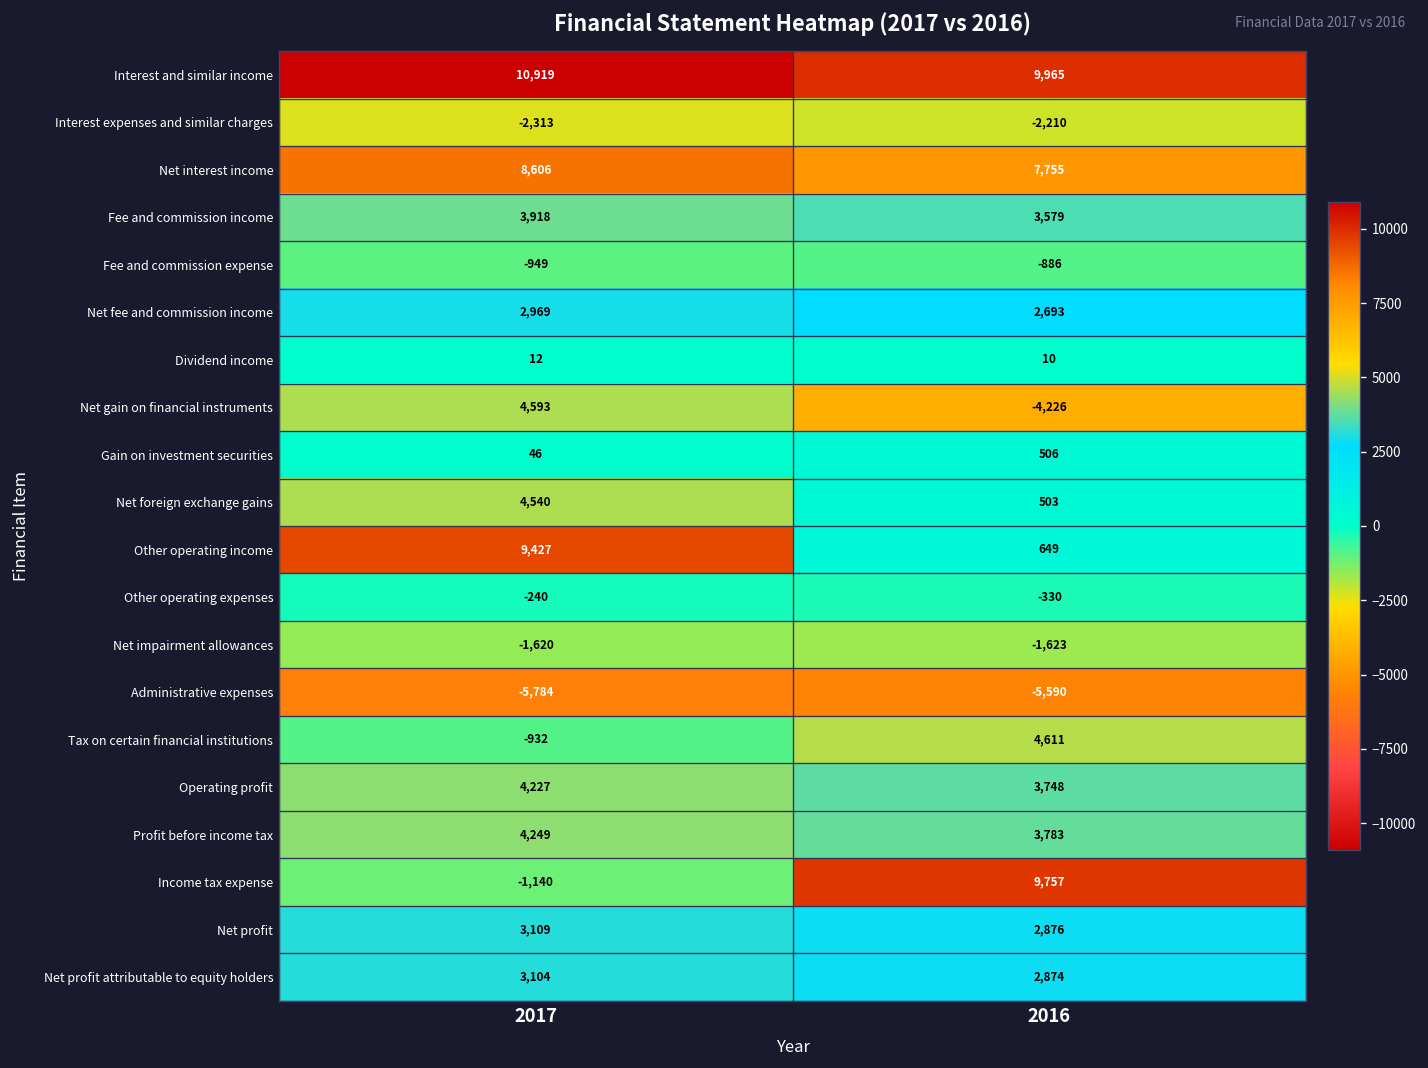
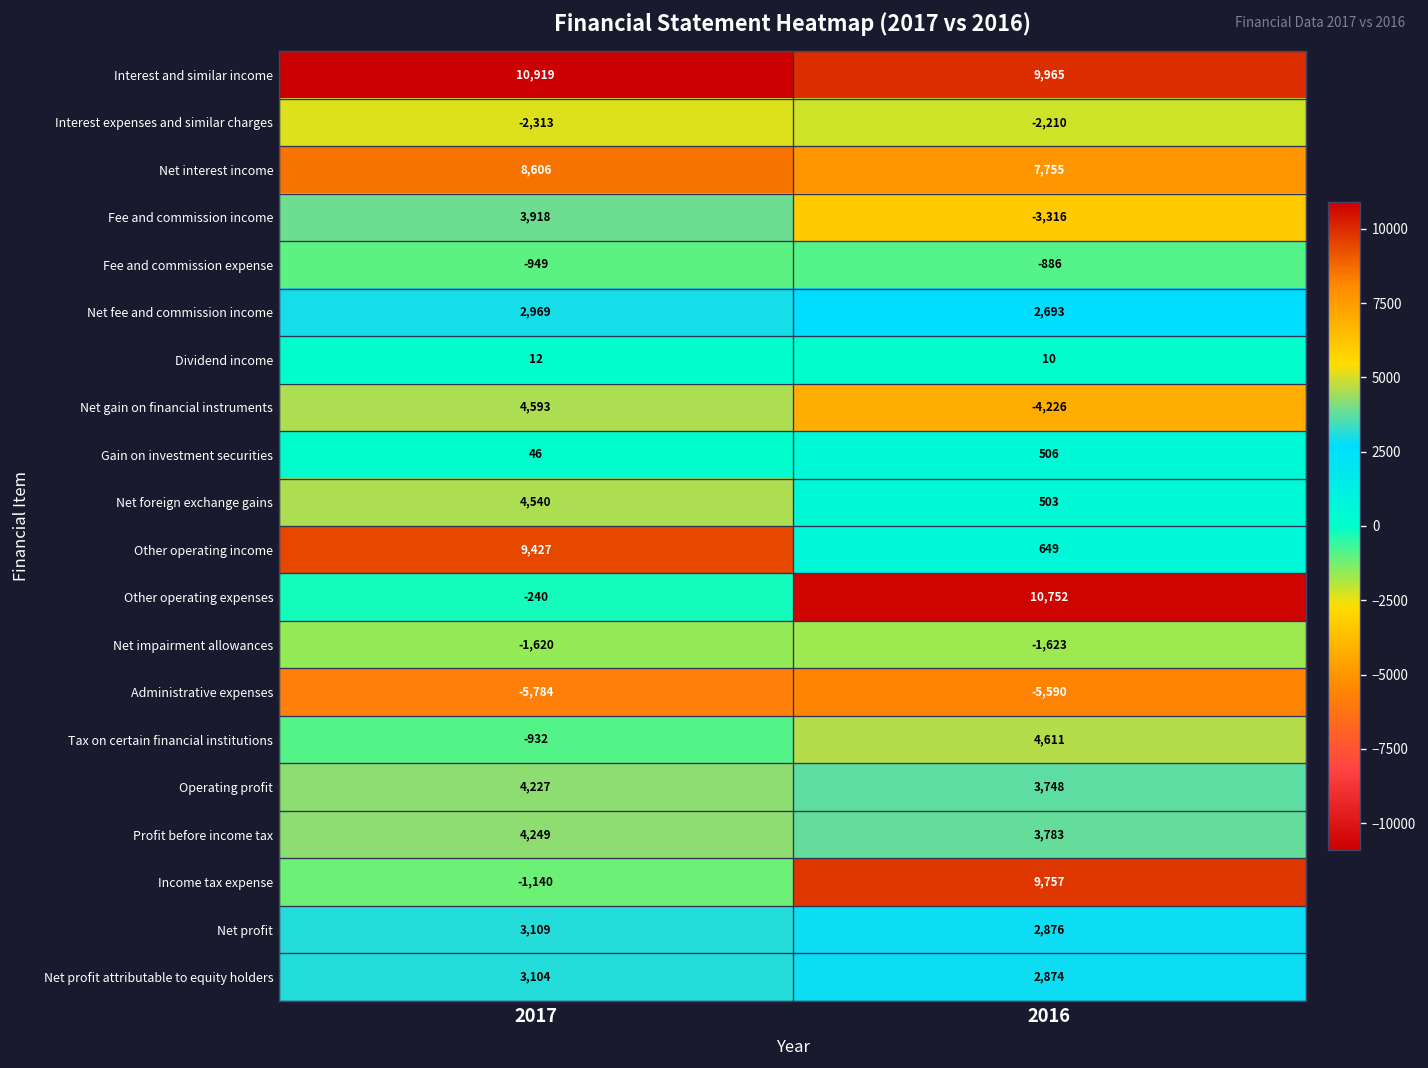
Fee and commission income, 2016: 3,579 -> -3,316
Other operating expenses, 2016: -330 -> 10,752
